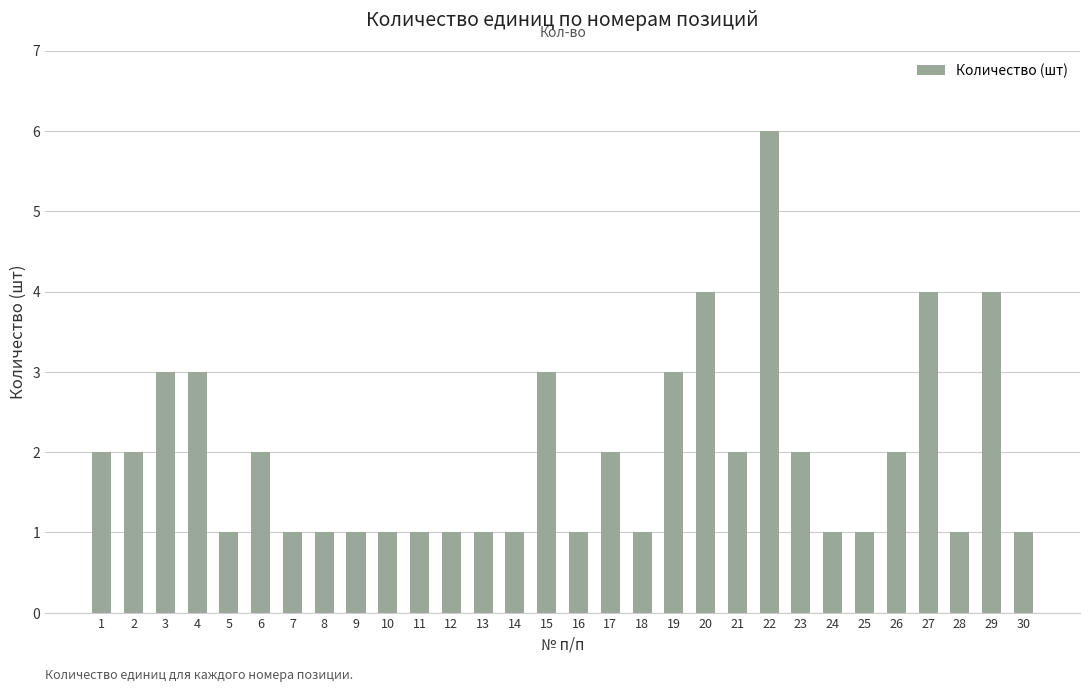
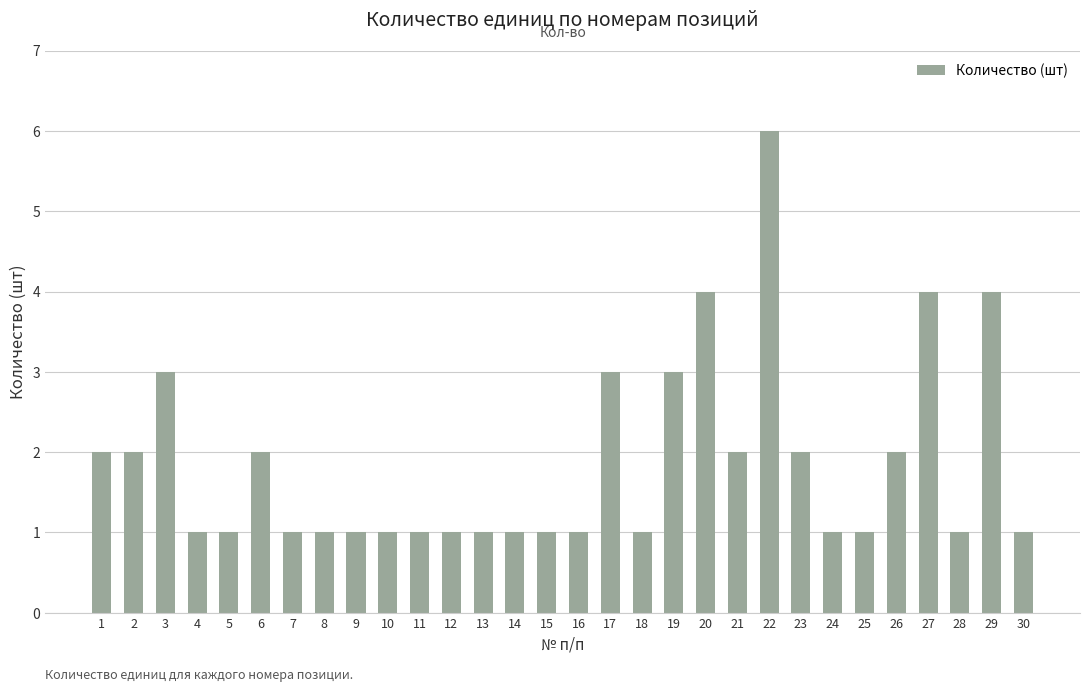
4: 3 -> 1
15: 3 -> 1
17: 2 -> 3
